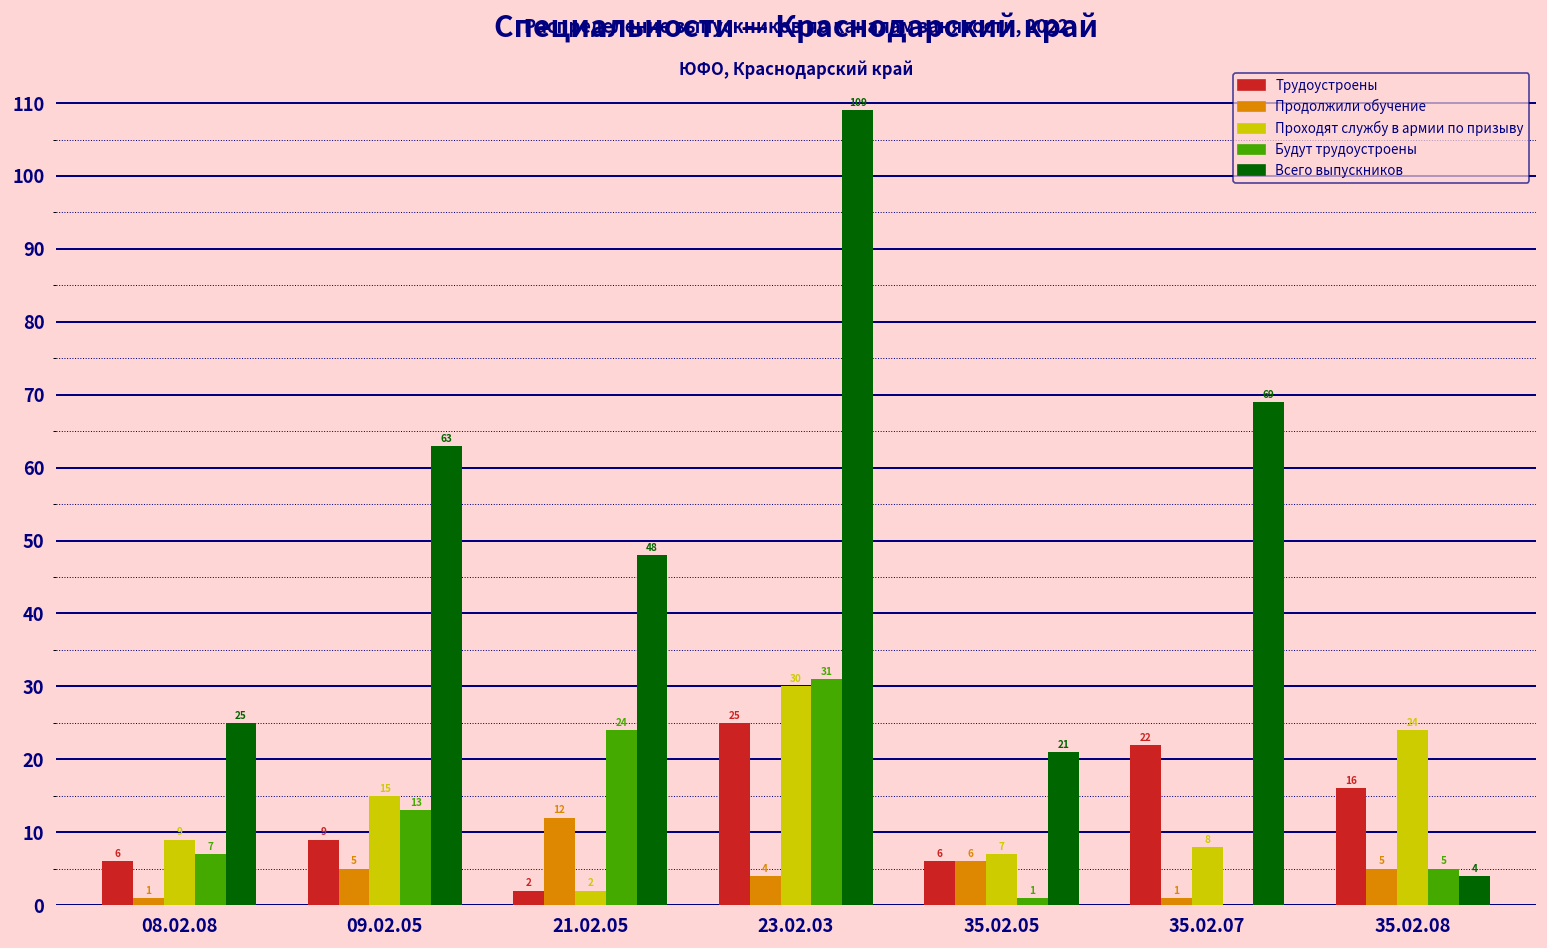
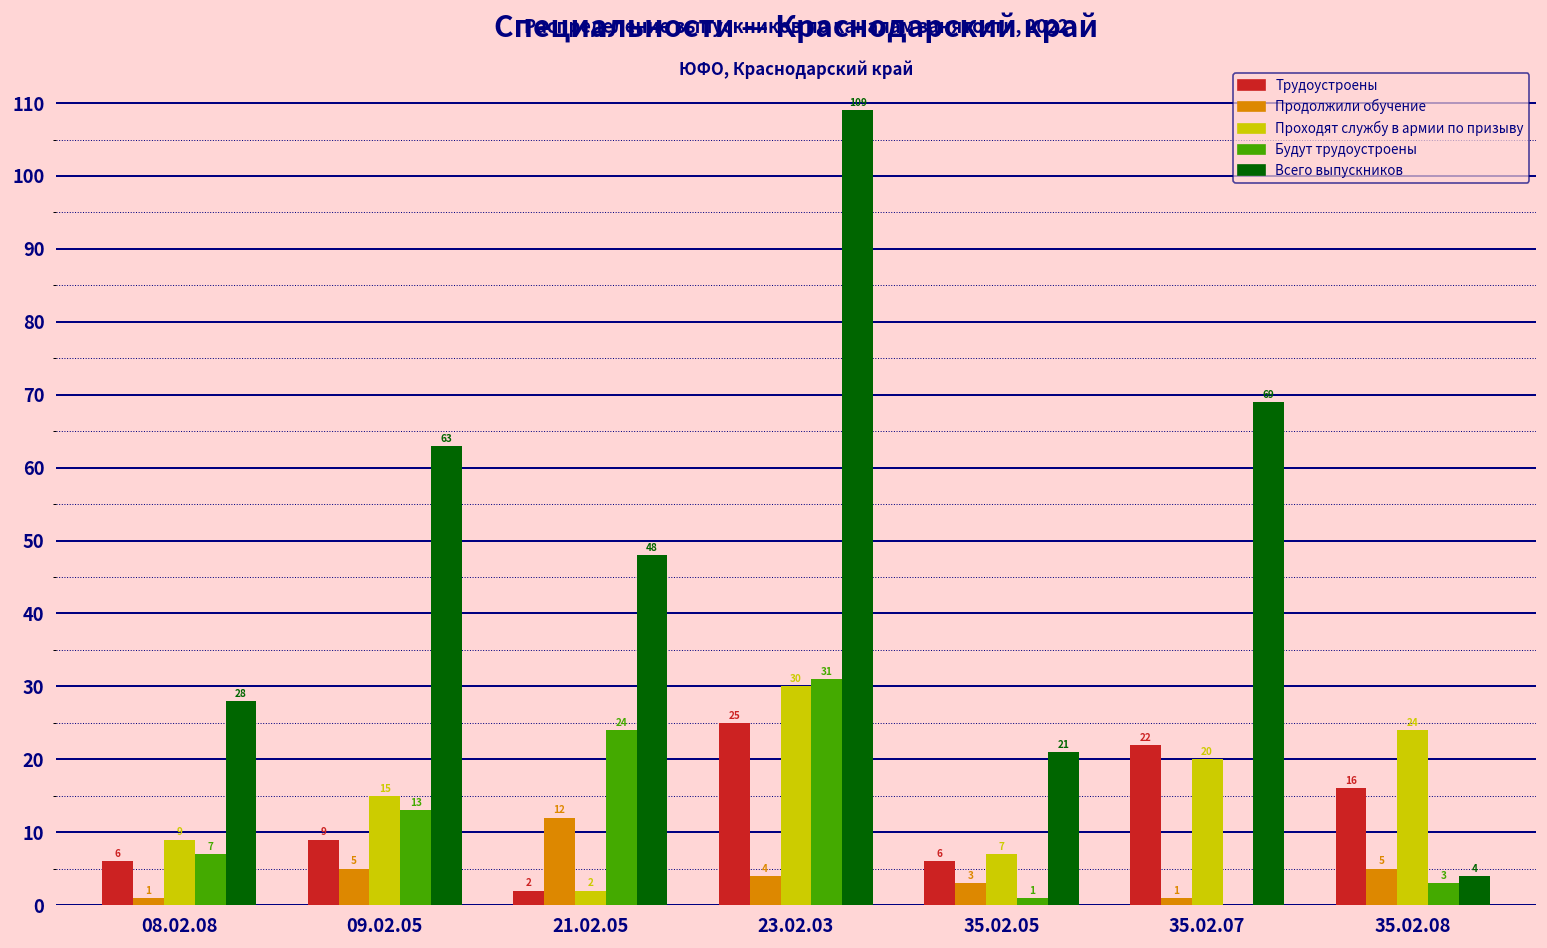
Всего выпускников, 08.02.08: 25 -> 28
Продолжили обучение, 35.02.05: 6 -> 3
Проходят службу в армии по призыву, 35.02.07: 8 -> 20
Будут трудоустроены, 35.02.08: 5 -> 3
